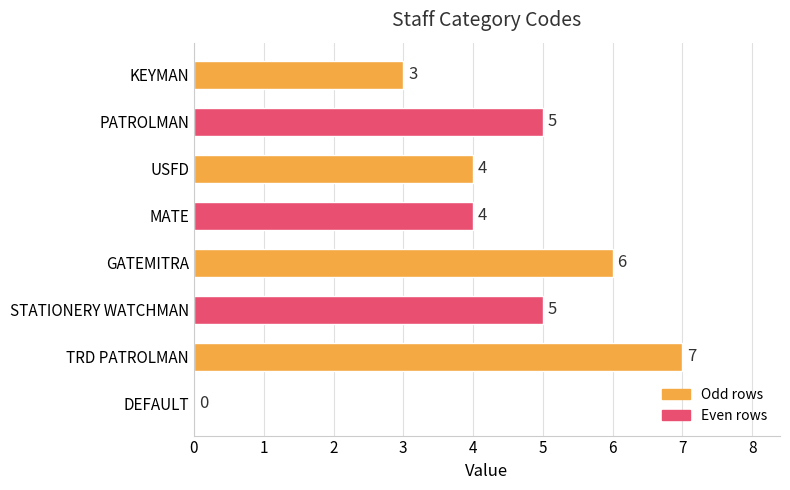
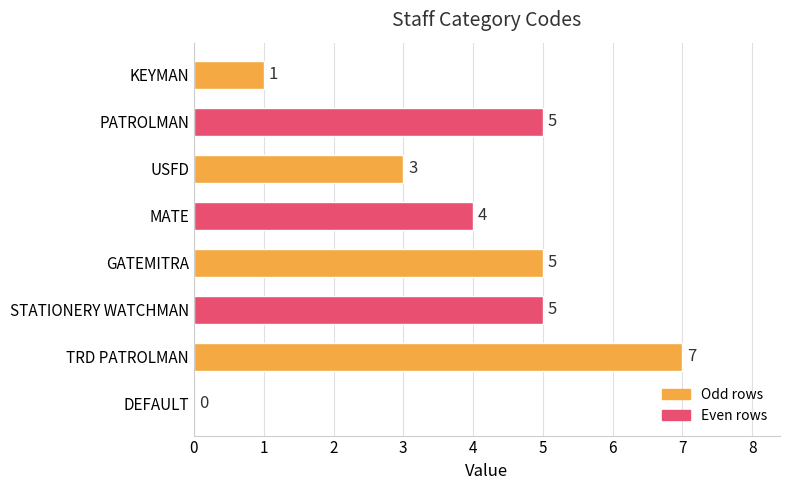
KEYMAN: 3 -> 1
USFD: 4 -> 3
GATEMITRA: 6 -> 5
